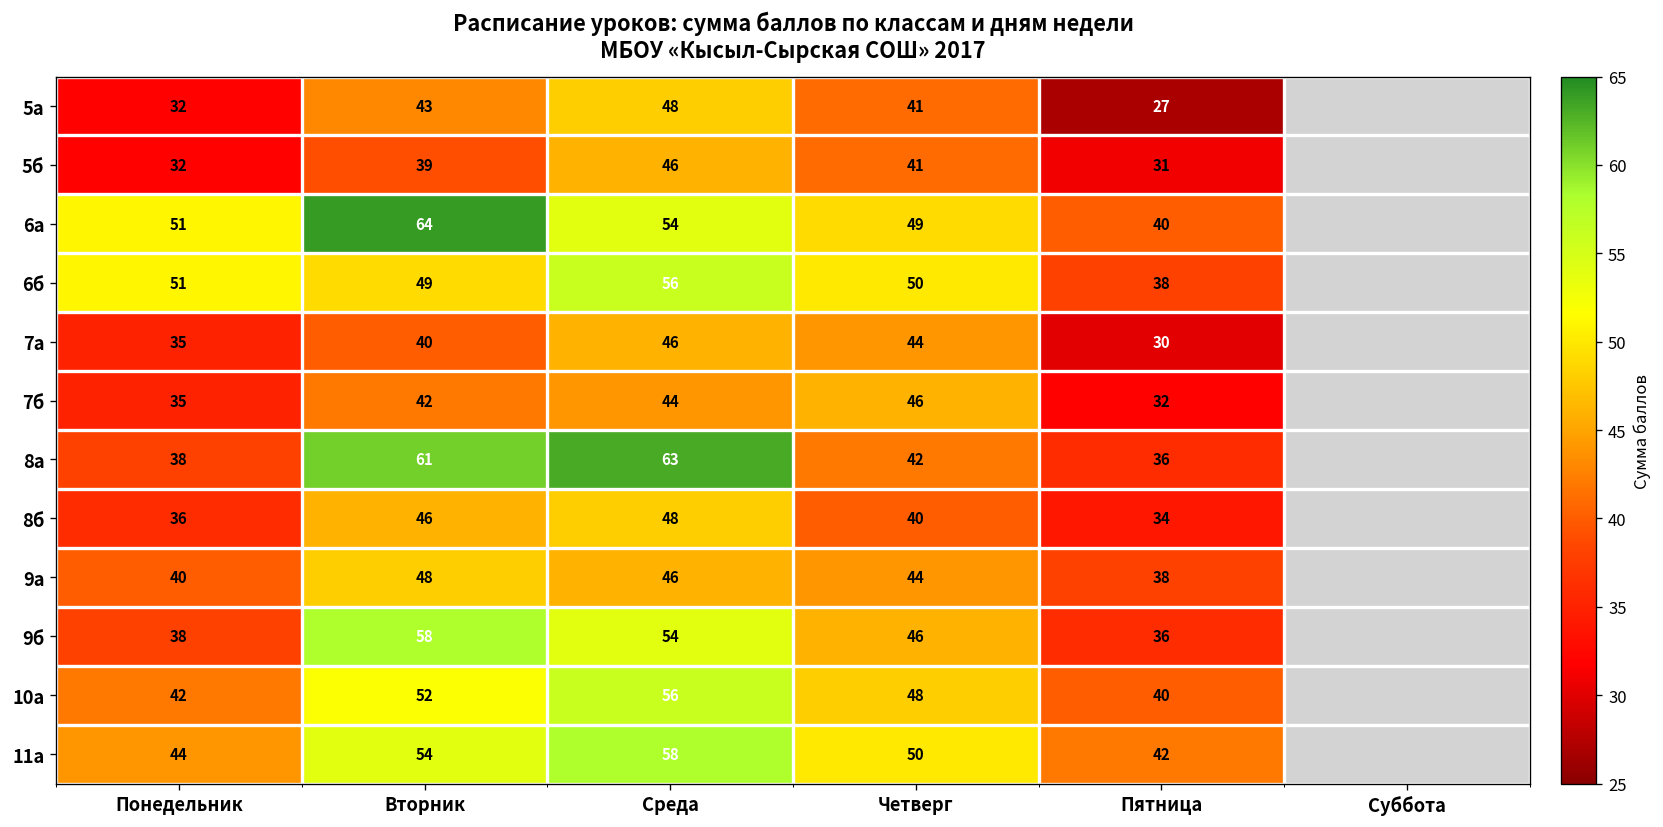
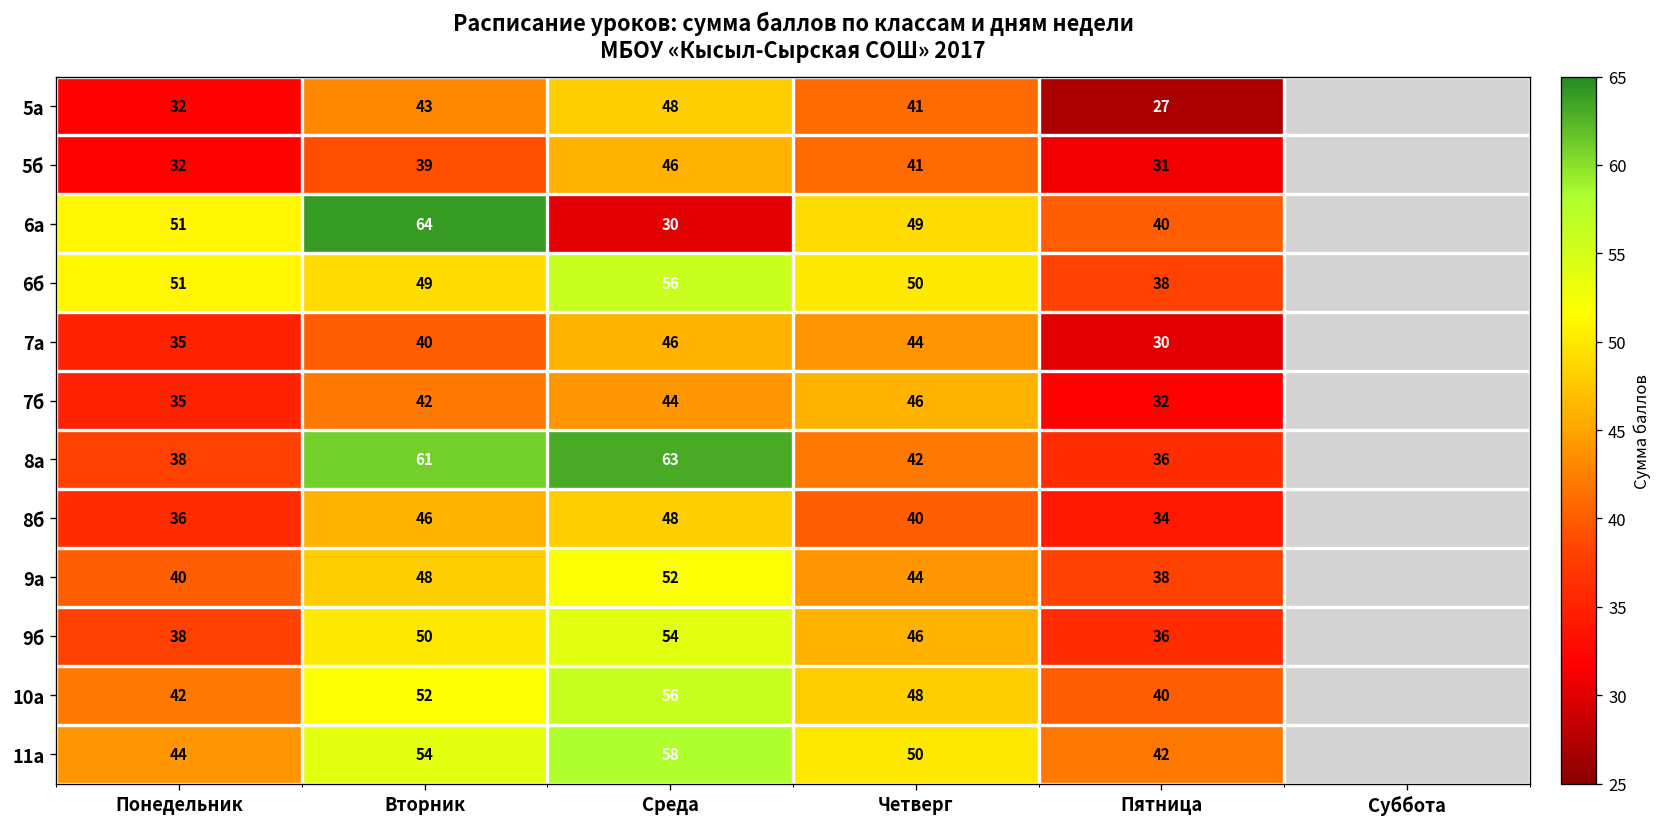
6а, Среда: 54 -> 30
9а, Среда: 46 -> 52
9б, Вторник: 58 -> 50
